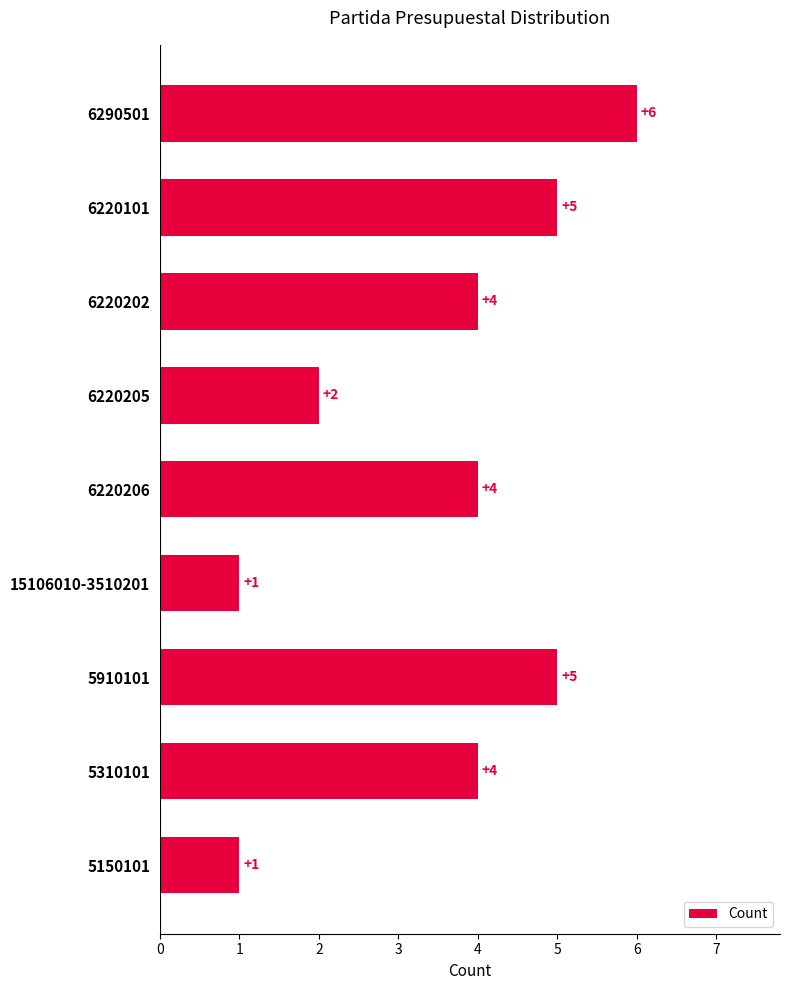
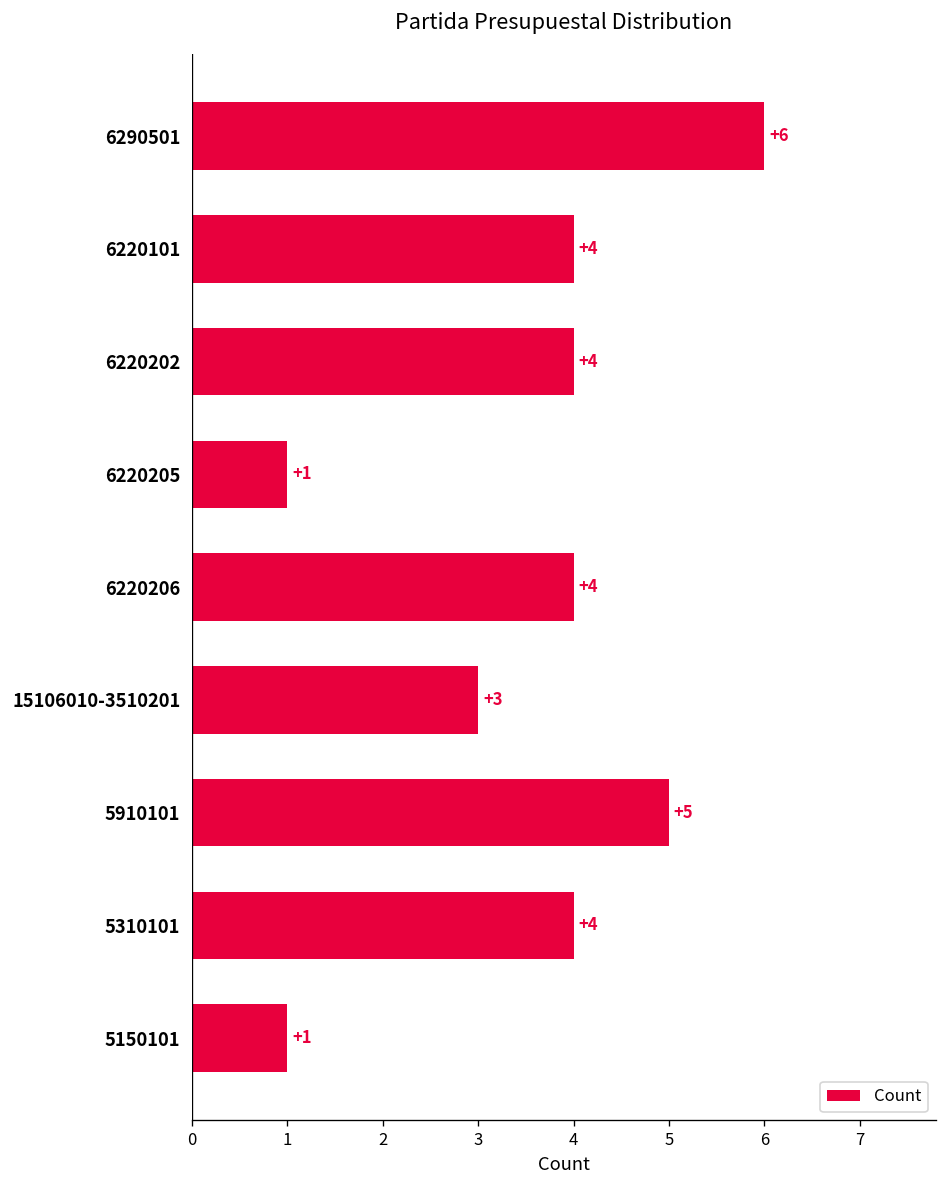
6220101: +5 -> +4
6220205: +2 -> +1
15106010-3510201: +1 -> +3
